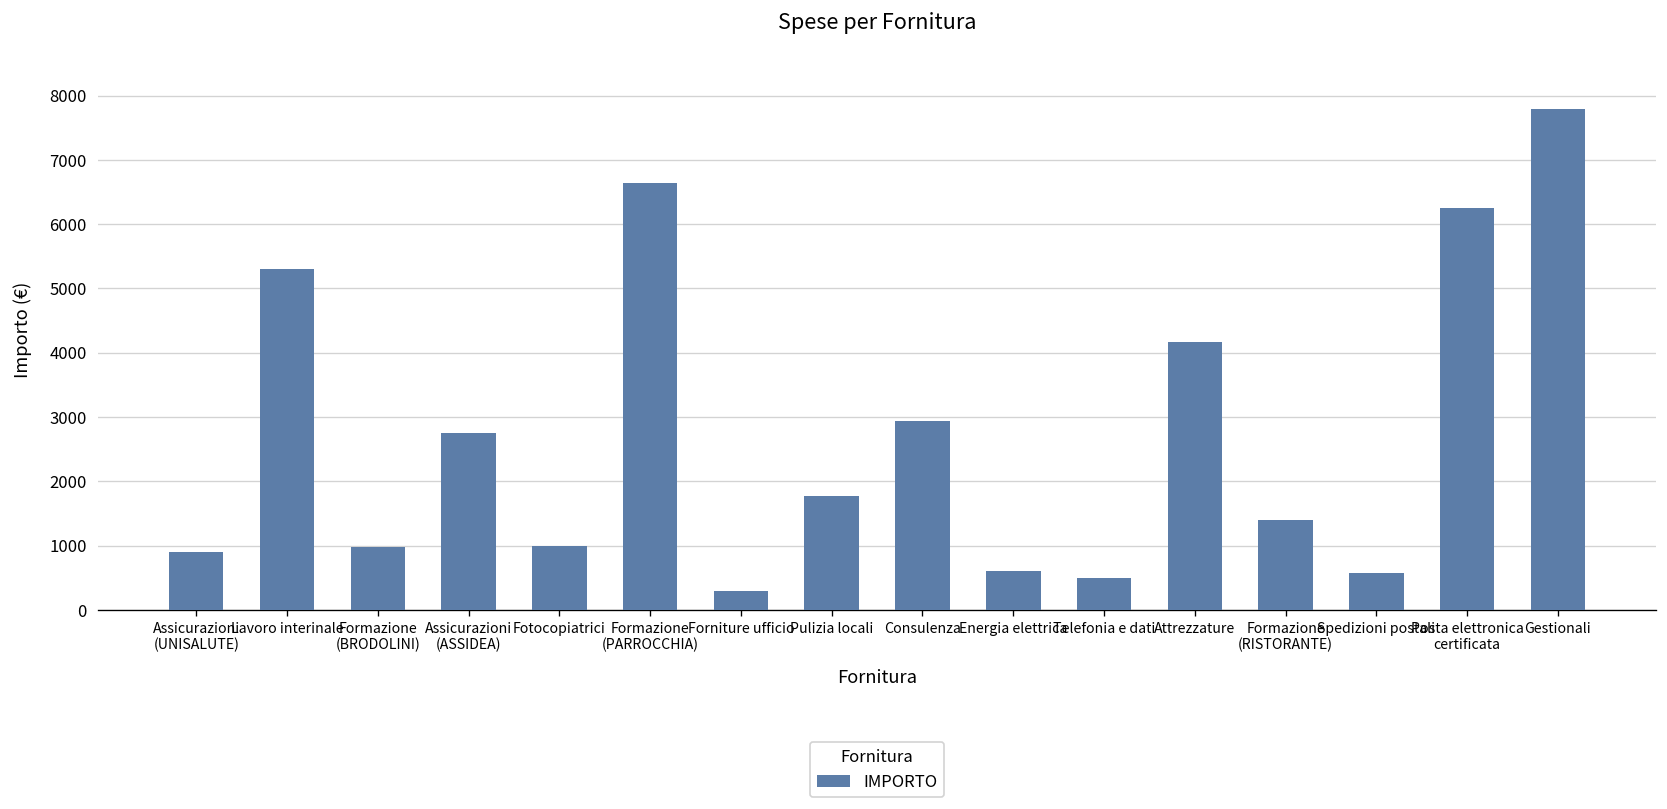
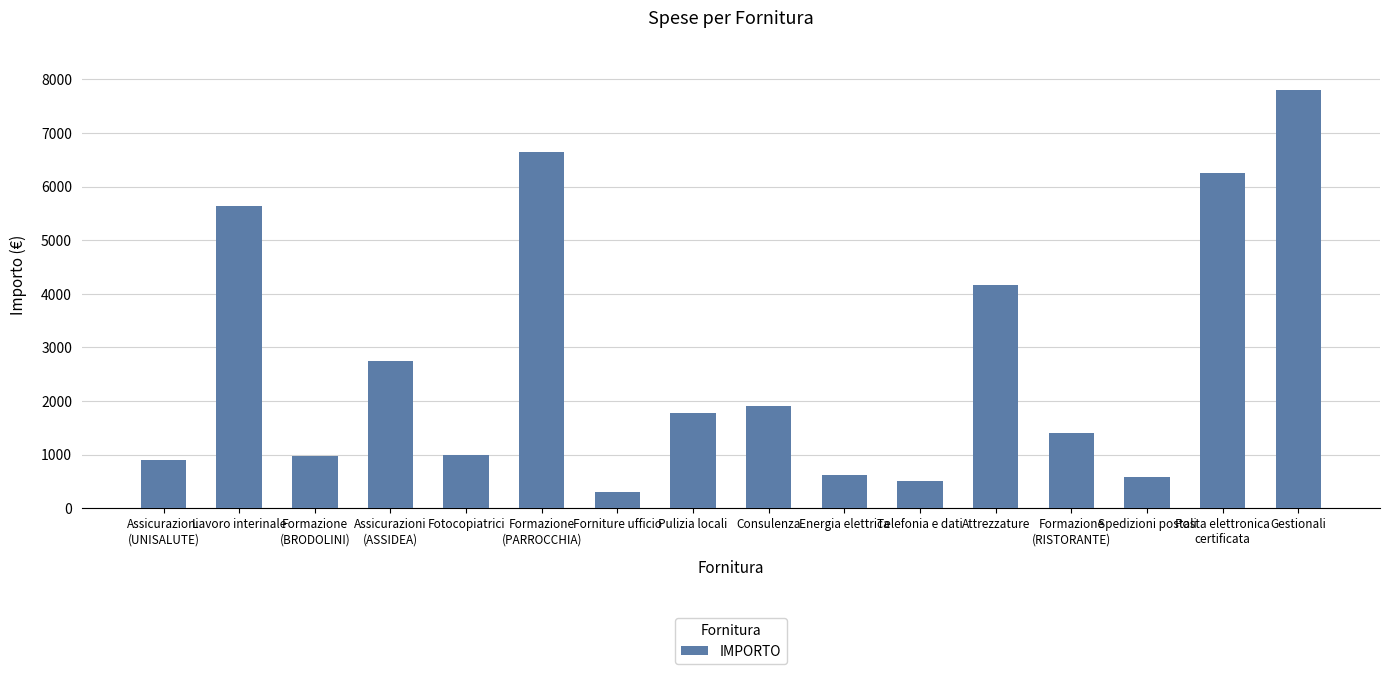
Lavoro interinale: 5300 -> 5600
Consulenza: 2900 -> 1900
